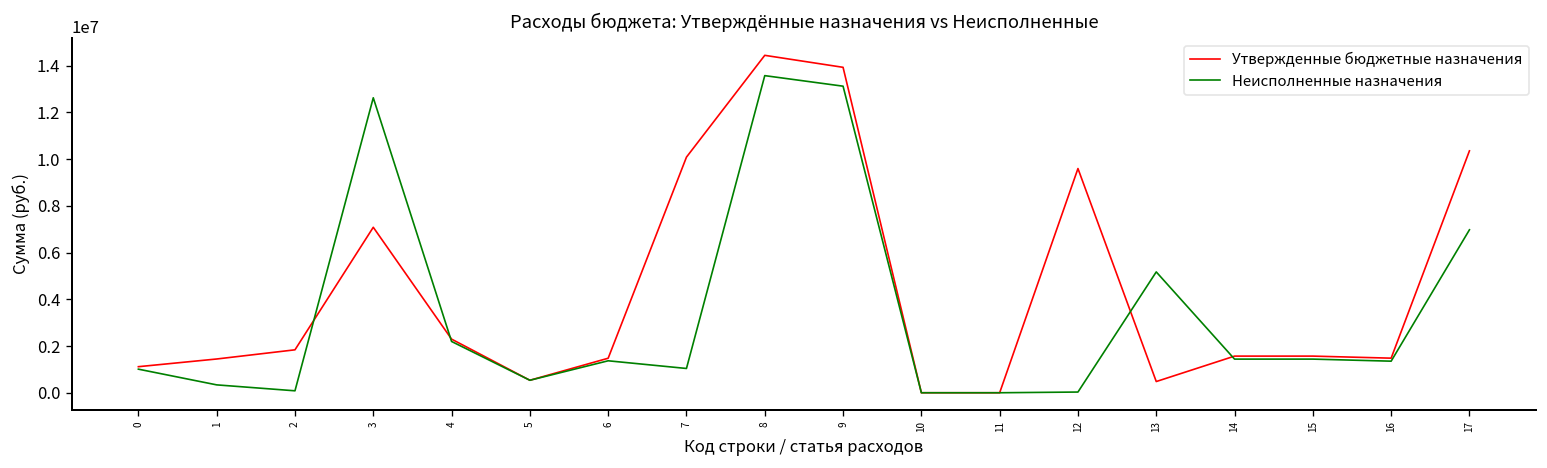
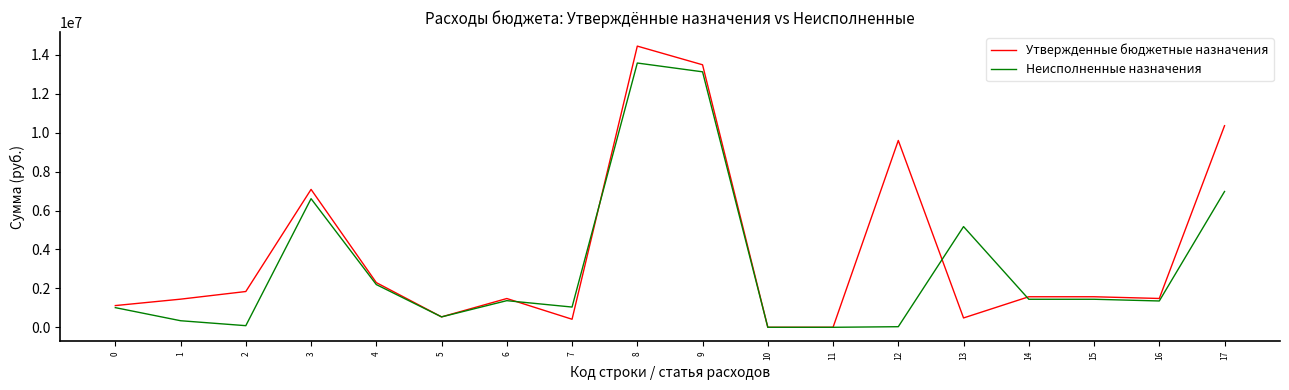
Неисполненные назначения, 3: 12600000 -> 6600000
Утвержденные бюджетные назначения, 7: 10100000 -> 400000
Утвержденные бюджетные назначения, 9: 13900000 -> 13500000
